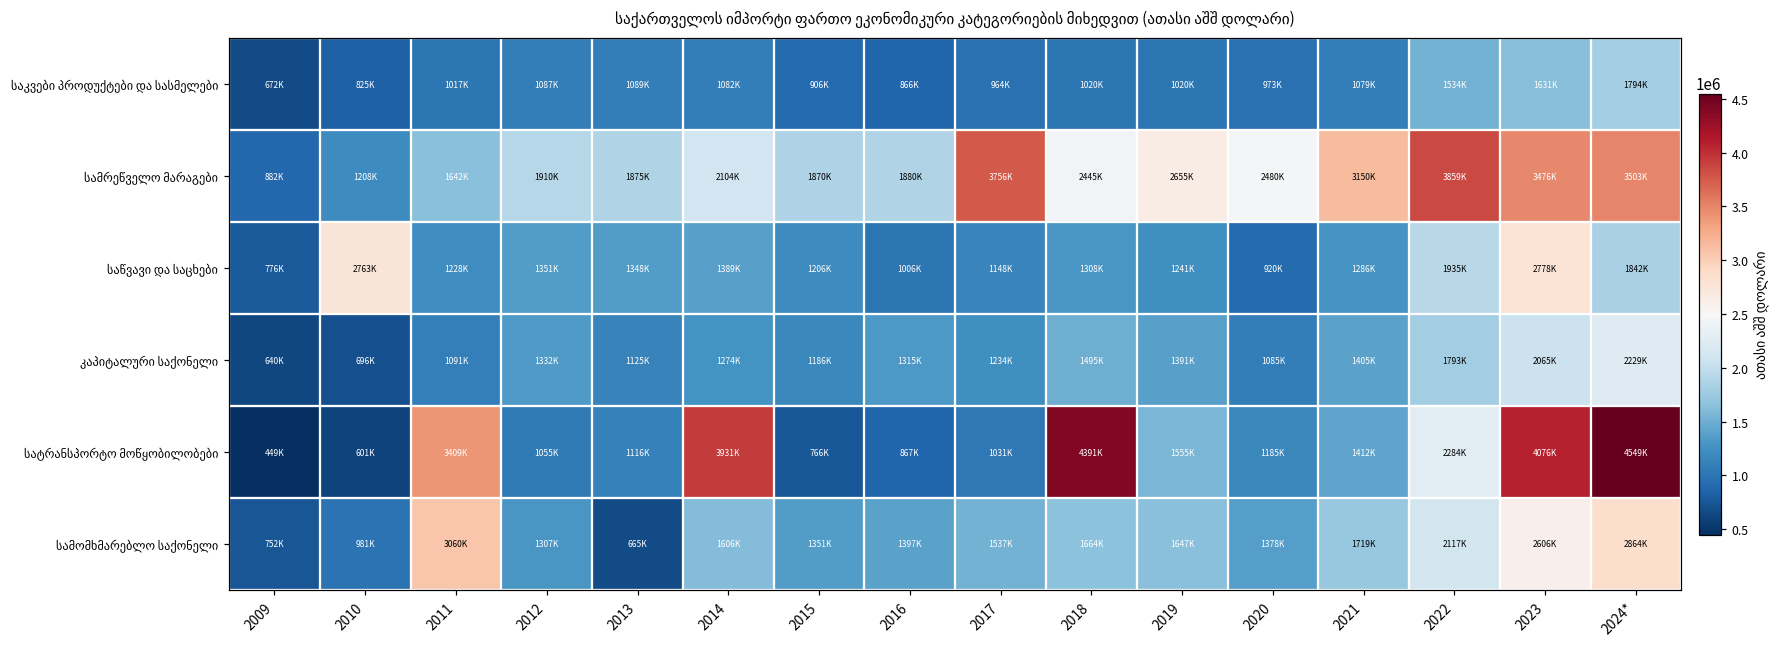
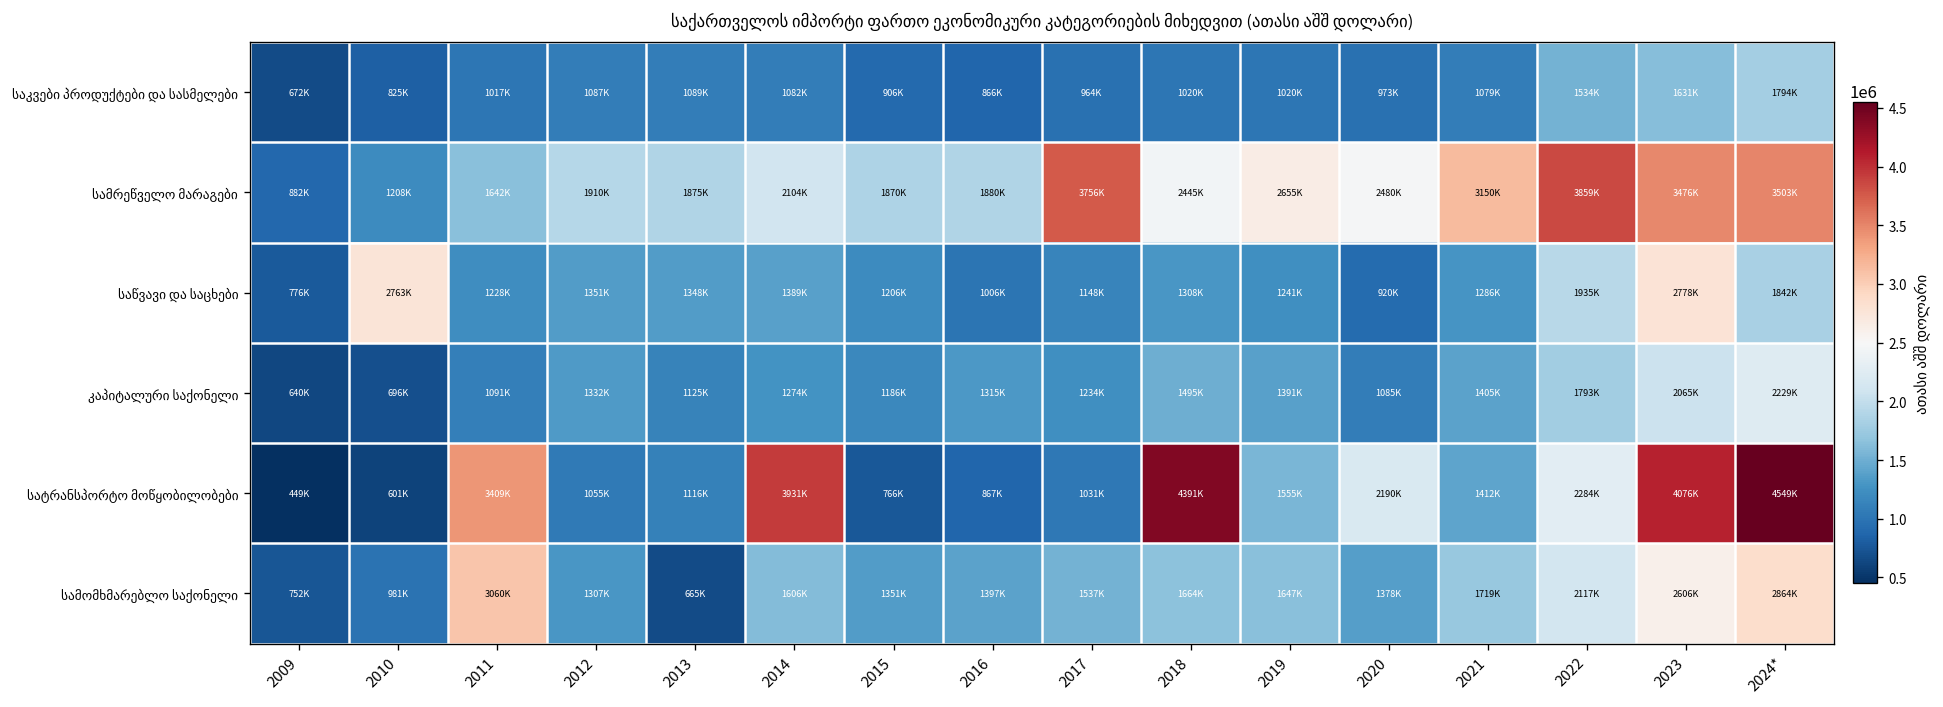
სატრანსპორტო მოწყობილობები, 2020: 1185K -> 2190K
